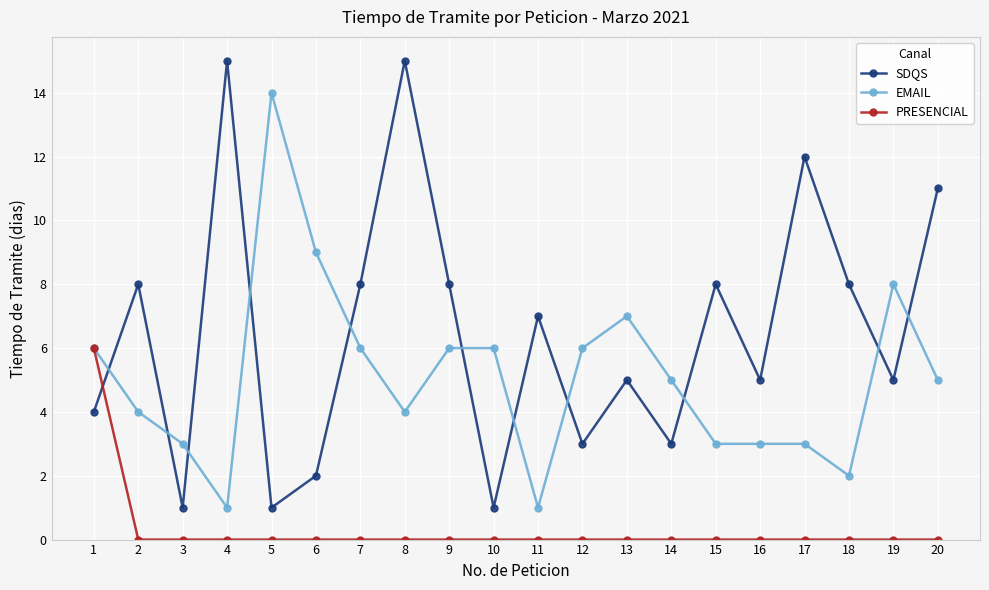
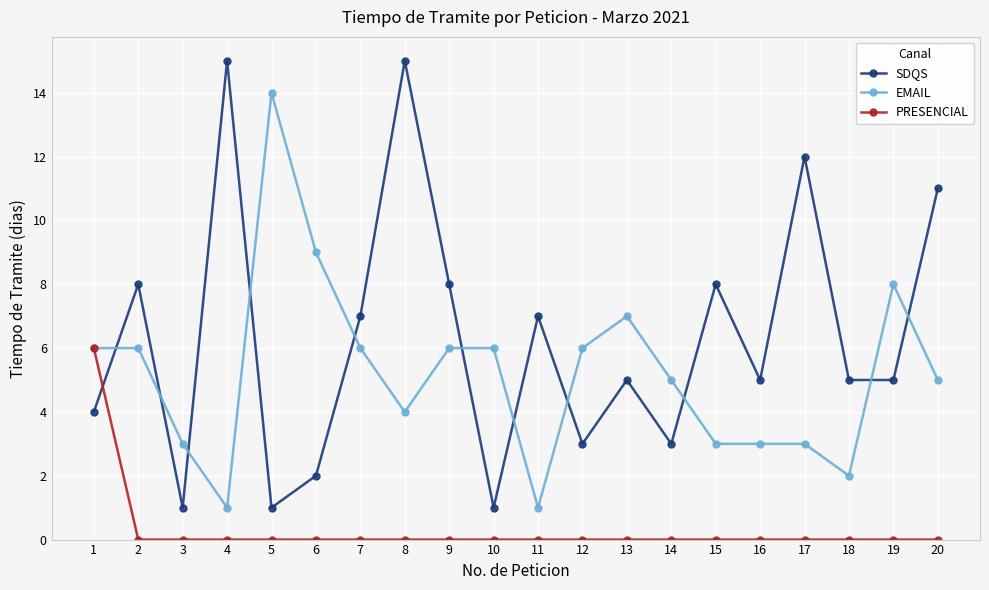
EMAIL, 2: 4 -> 6
SDQS, 7: 8 -> 7
SDQS, 18: 8 -> 5
